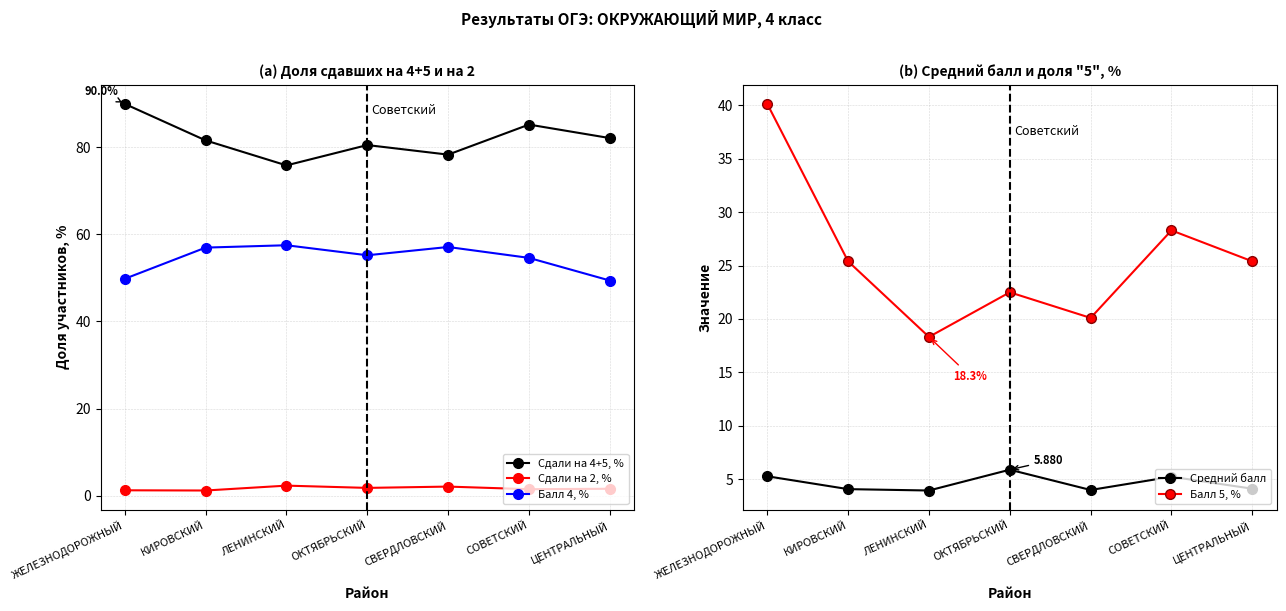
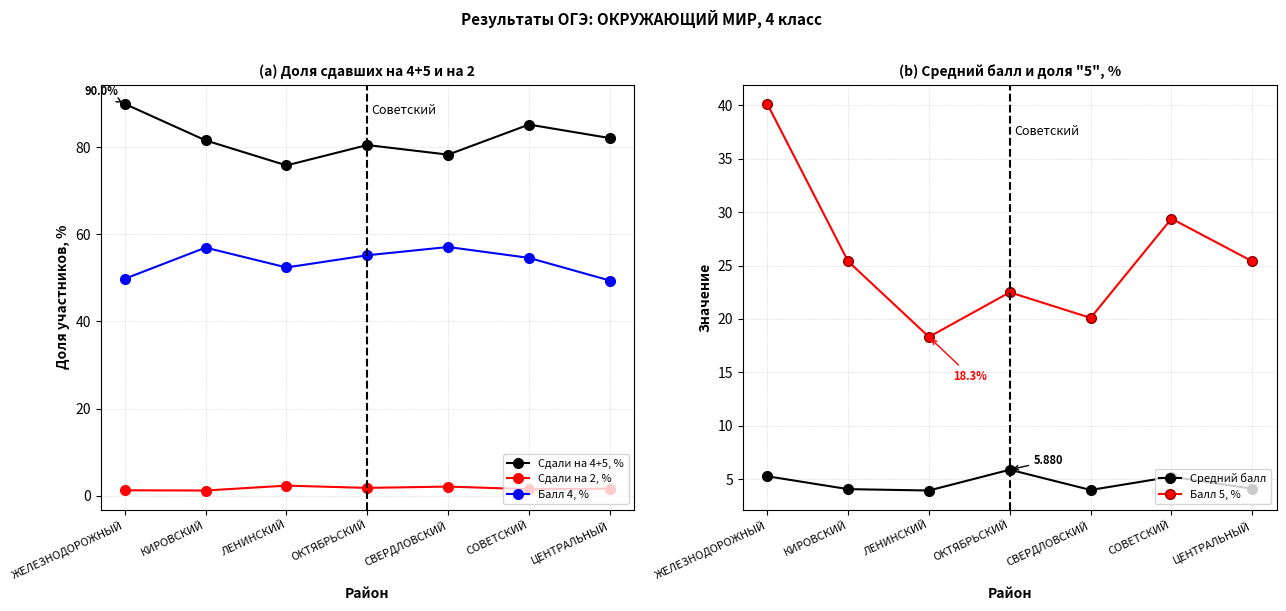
(a) Доля сдавших на 4+5 и на 2, Балл 4, %, ЛЕНИНСКИЙ: 58 -> 52
(b) Средний балл и доля "5", %, Балл 5, %, СОВЕТСКИЙ: 28.3 -> 29.4
